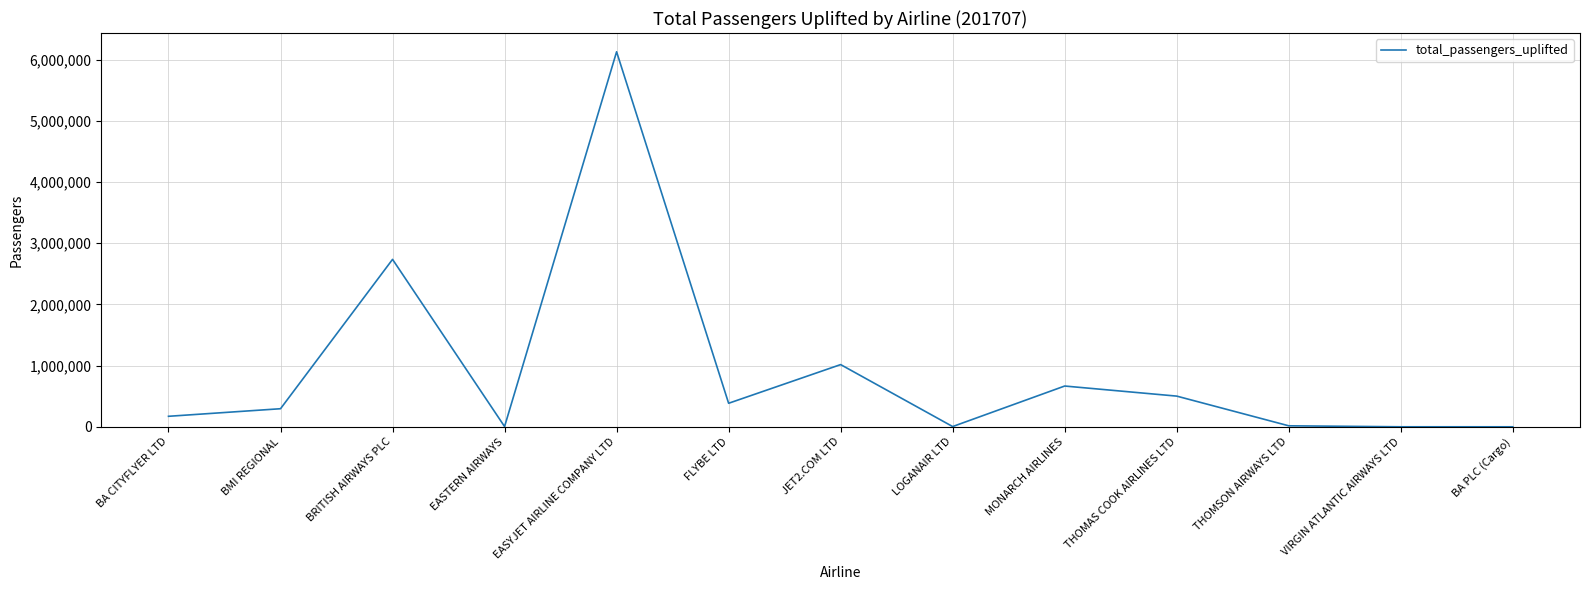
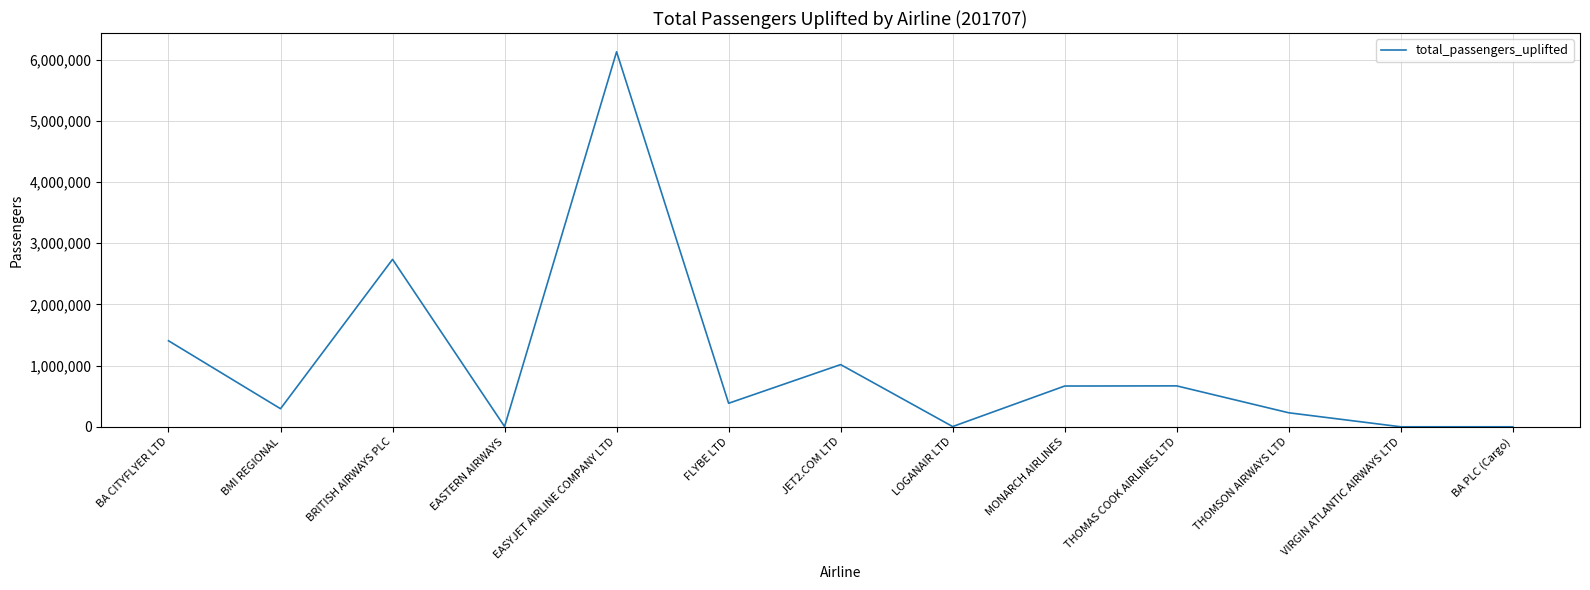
BA CITYFLYER LTD: 200,000 -> 1,400,000
THOMAS COOK AIRLINES LTD: 500,000 -> 700,000
THOMSON AIRWAYS LTD: 0 -> 200,000
